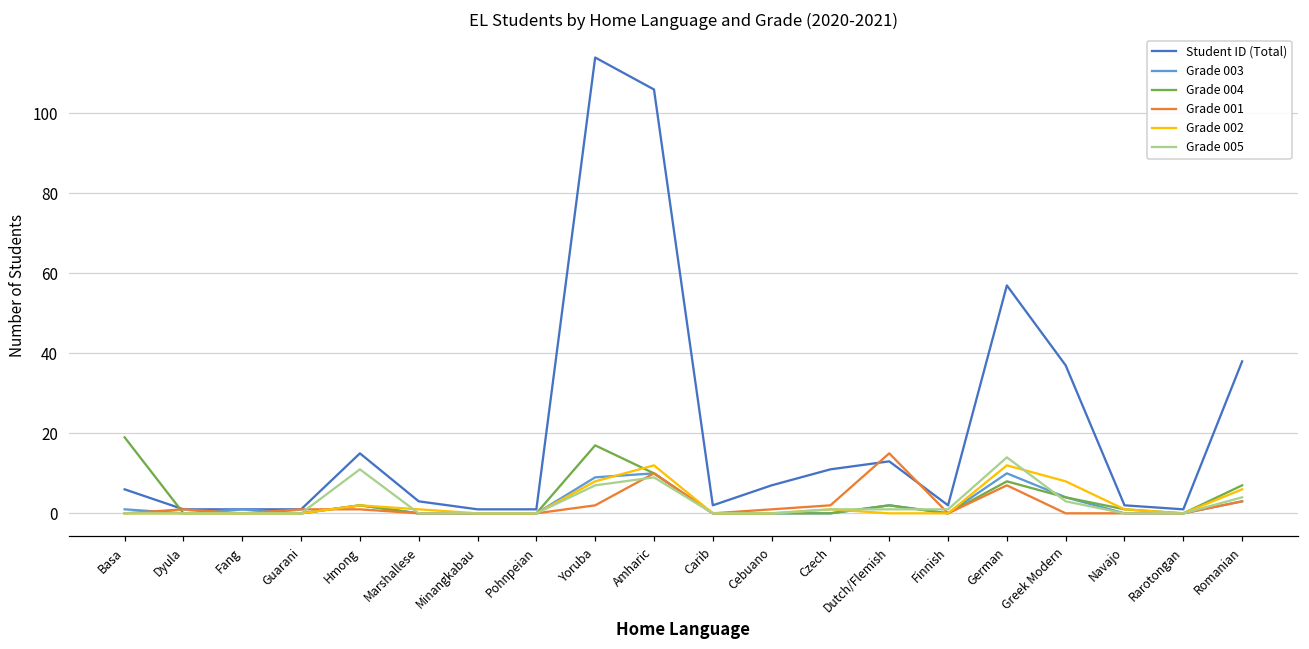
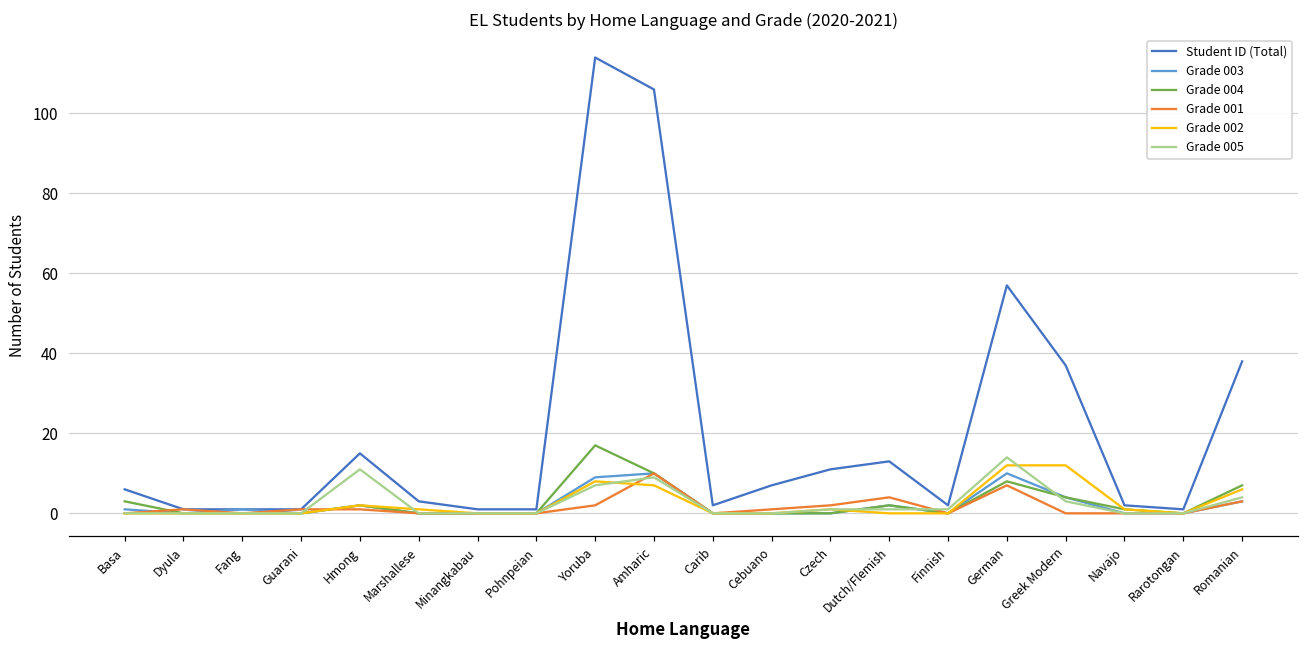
Grade 004, Basa: 19 -> 3
Grade 002, Amharic: 12 -> 7
Grade 001, Dutch/Flemish: 15 -> 4
Grade 002, Greek Modern: 8 -> 12
